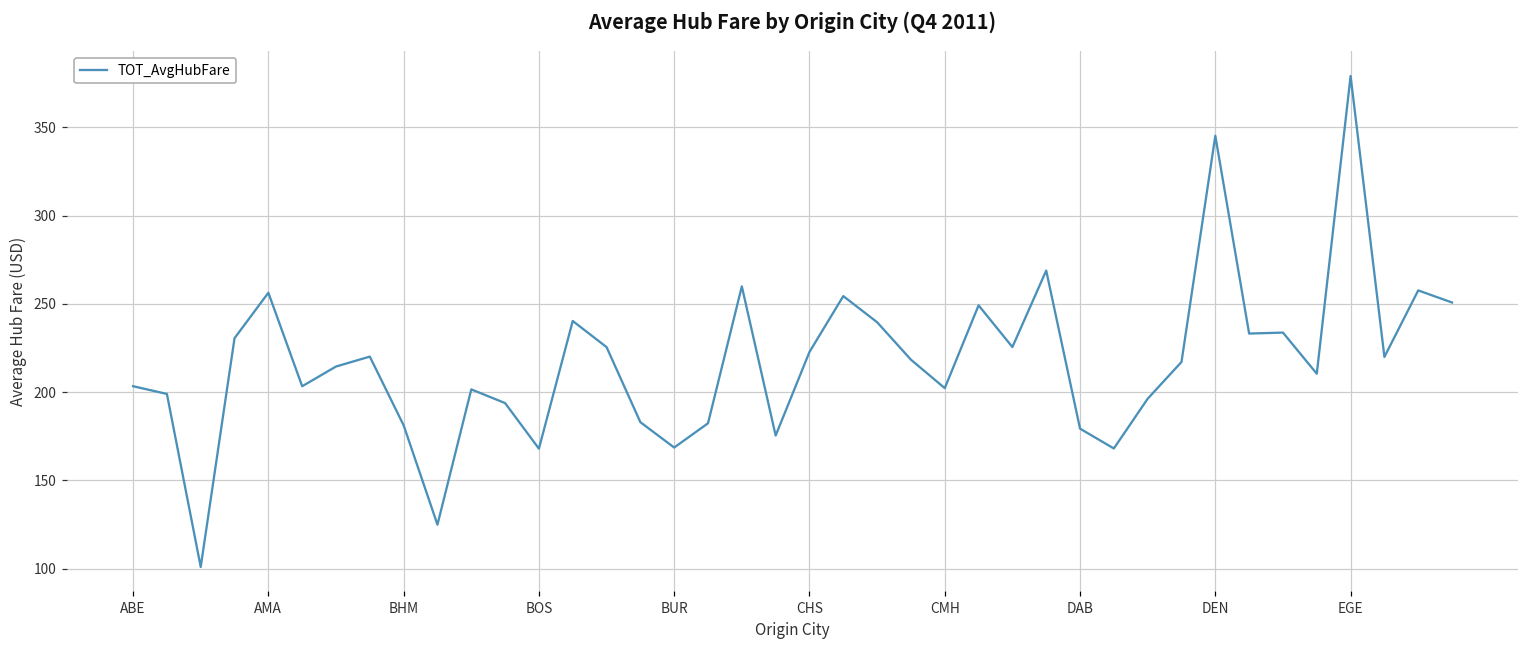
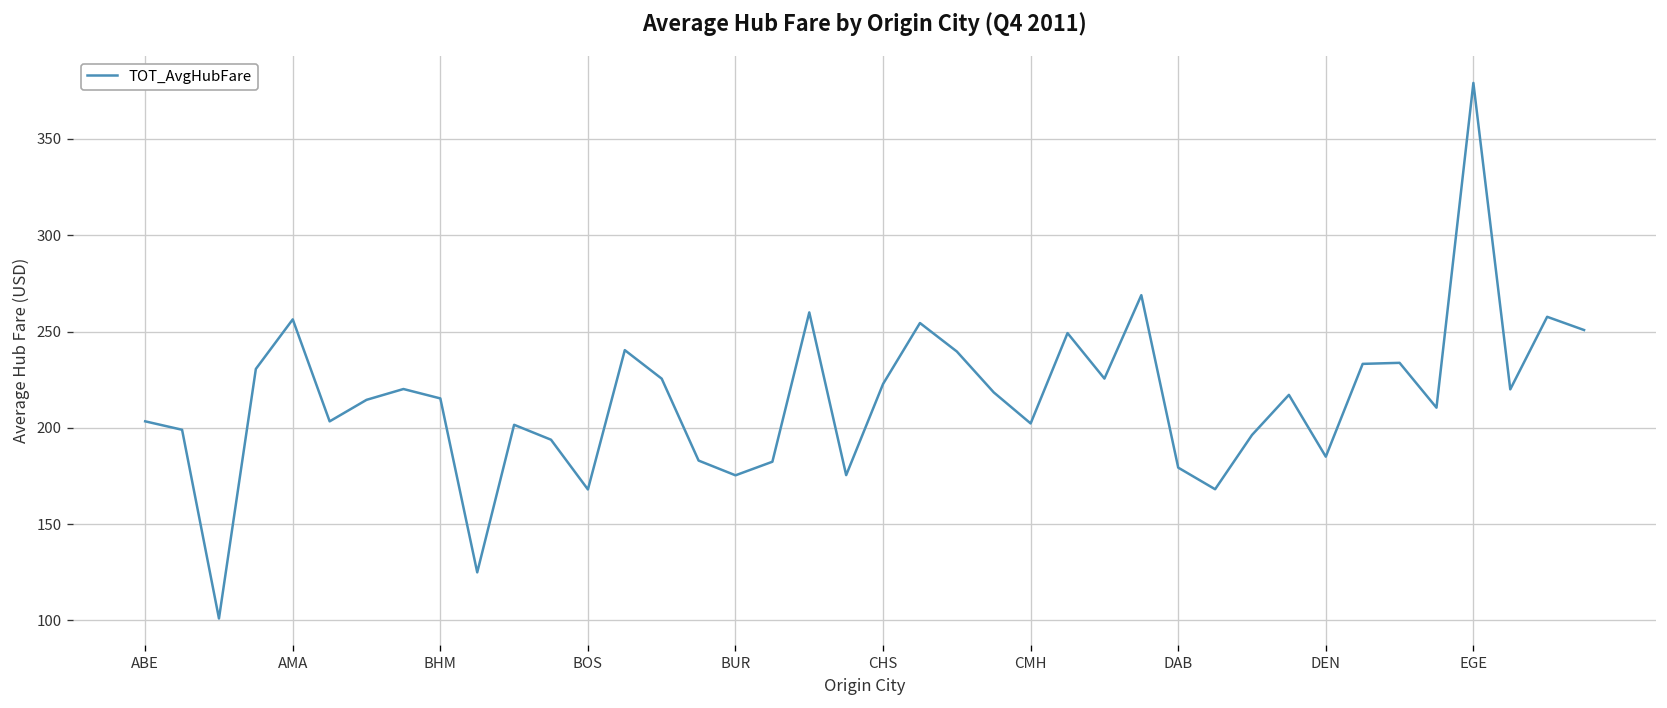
BHM: 181 -> 215
BUR: 169 -> 175
DEN: 345 -> 185
